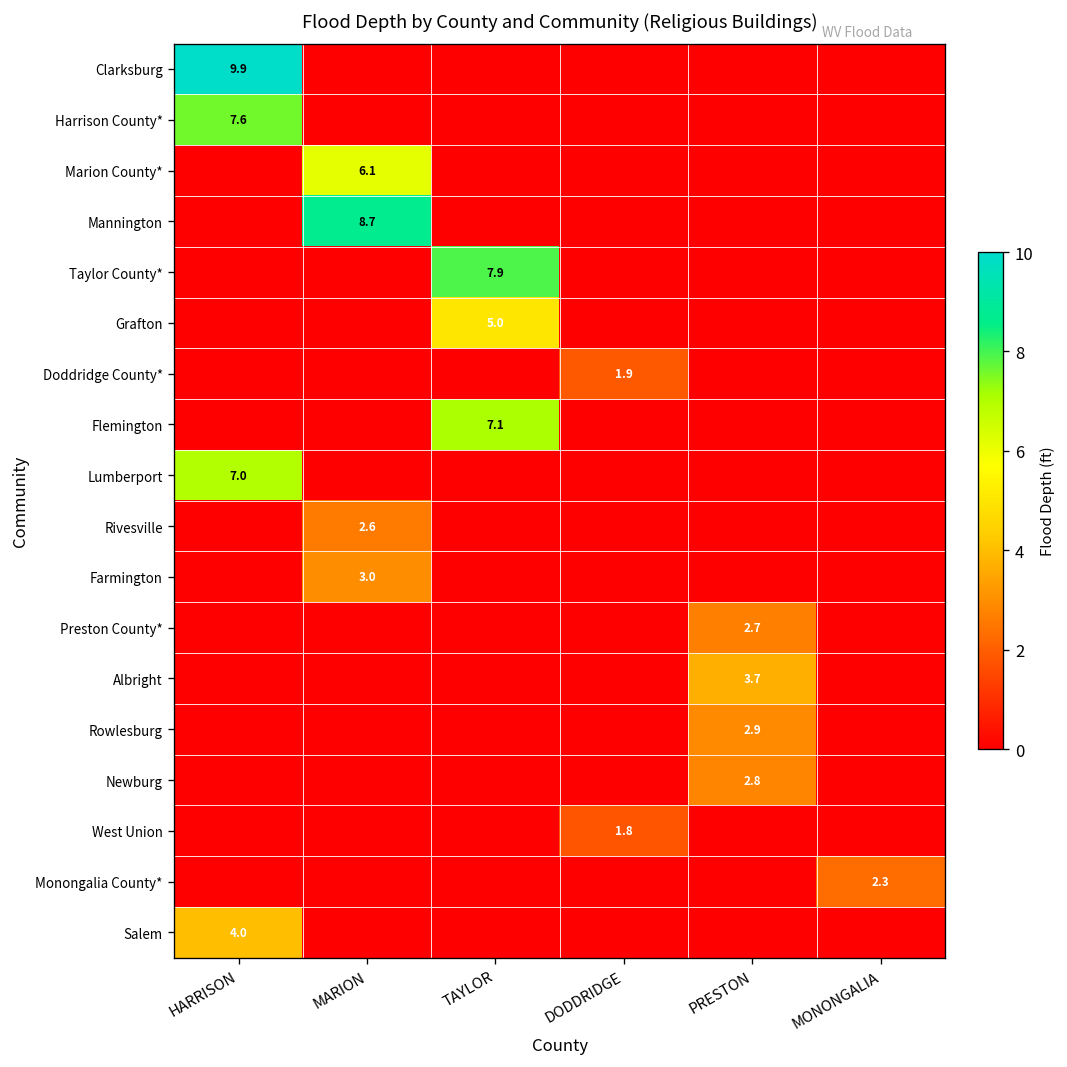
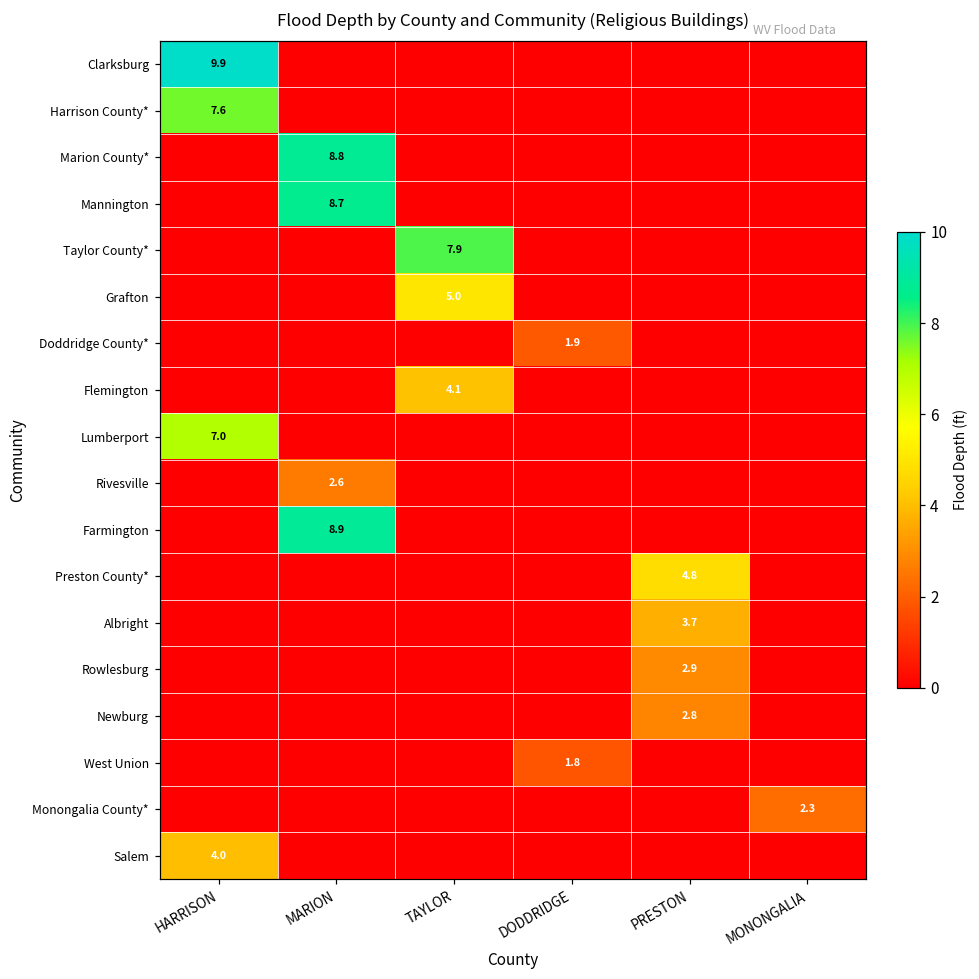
Marion County*, MARION: 6.1 -> 8.8
Flemington, TAYLOR: 7.1 -> 4.1
Farmington, MARION: 3.0 -> 8.9
Preston County*, PRESTON: 2.7 -> 4.8
